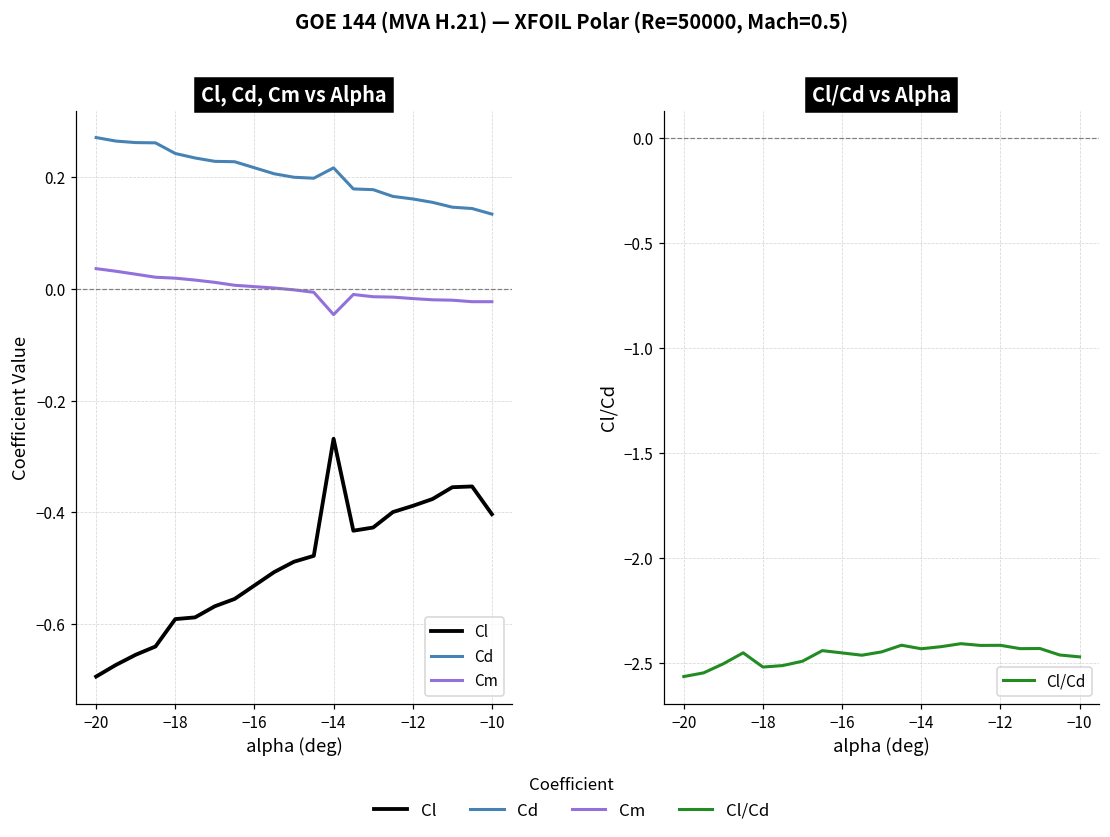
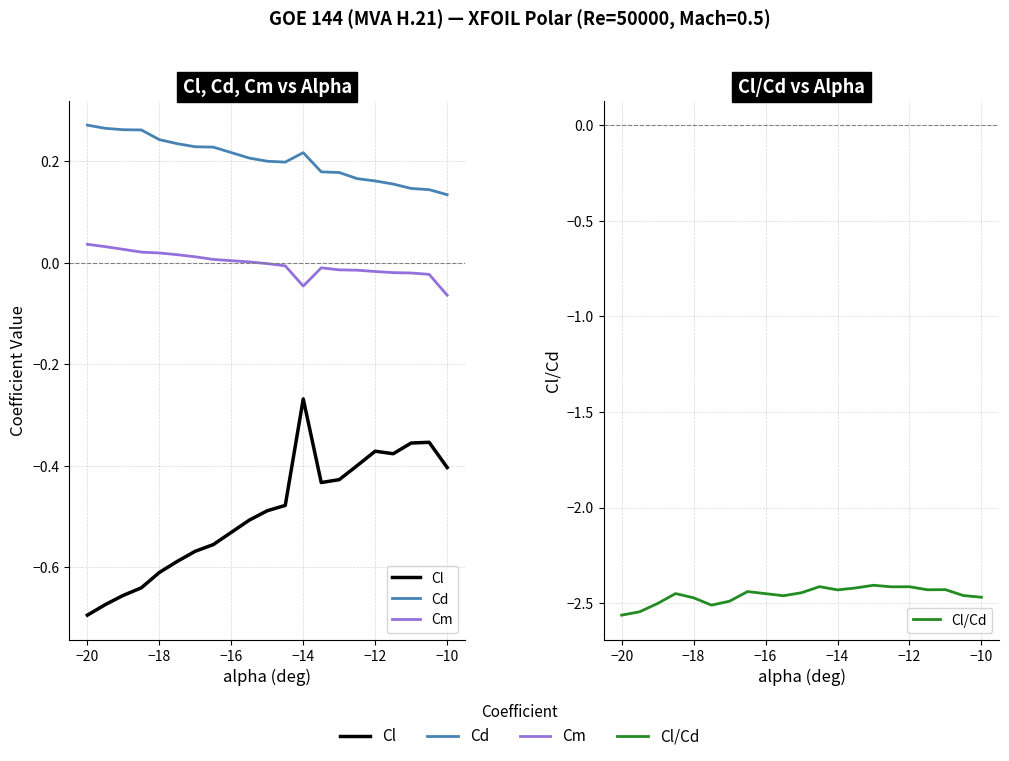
Cl, Cd, Cm vs Alpha, Cl, −18: -0.59 -> -0.61
Cl, Cd, Cm vs Alpha, Cl, −12: -0.39 -> -0.37
Cl, Cd, Cm vs Alpha, Cm, −10: -0.02 -> -0.06
Cl/Cd vs Alpha, −18: -2.52 -> -2.47
